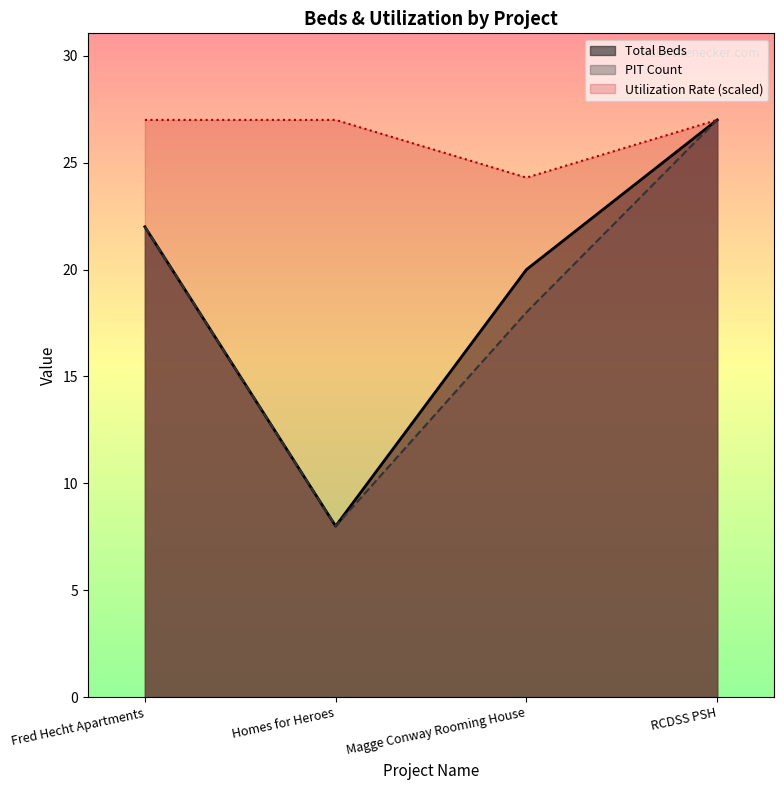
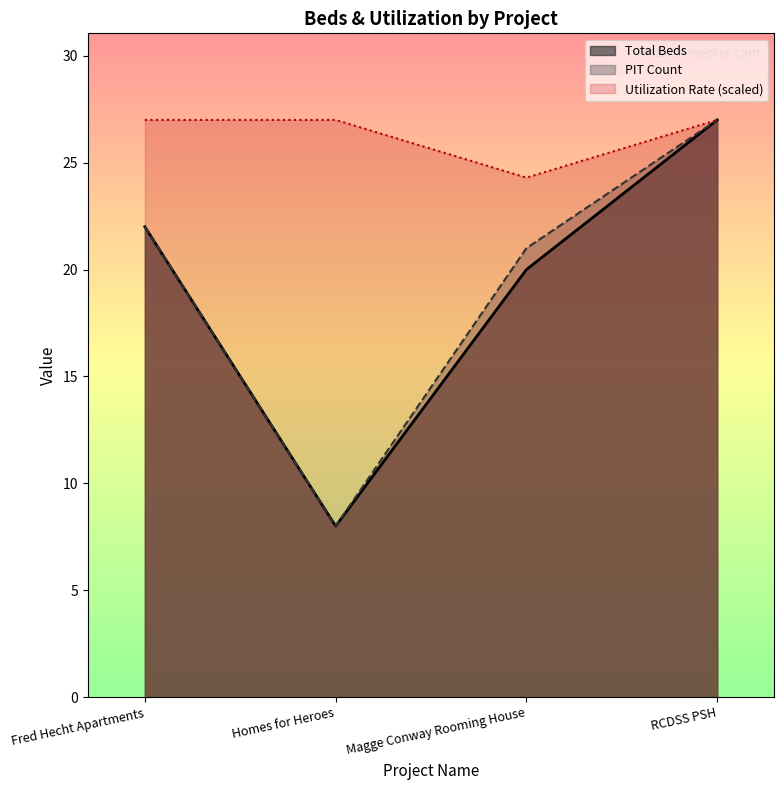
PIT Count, Magge Conway Rooming House: 18 -> 21
